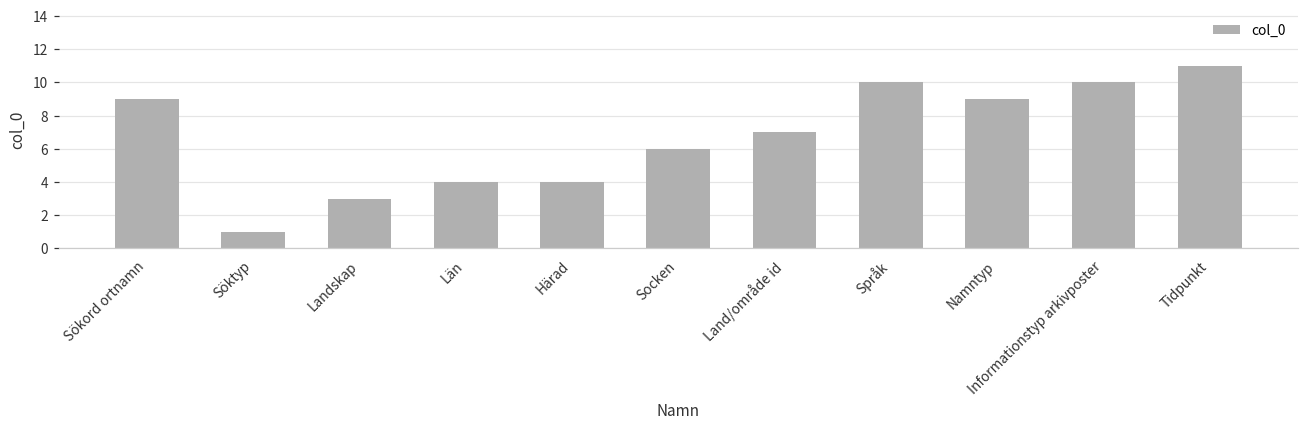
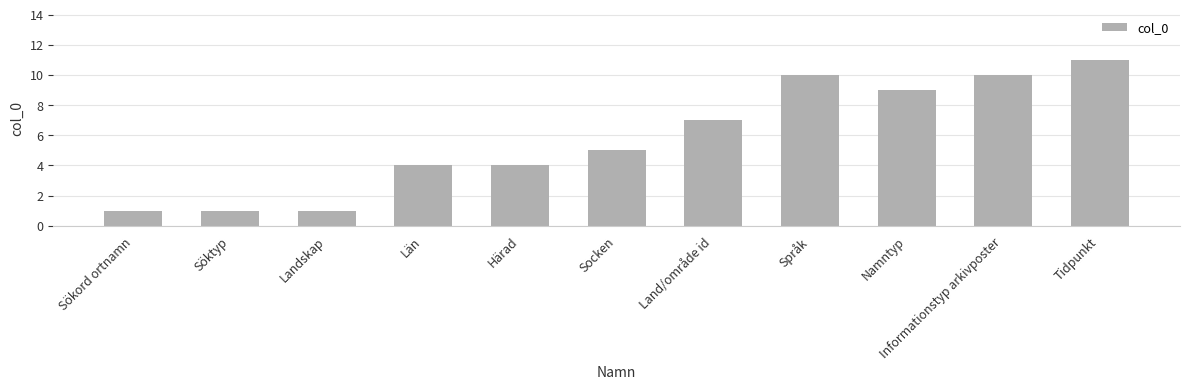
Sökord ortnamn: 9 -> 1
Landskap: 3 -> 1
Socken: 6 -> 5
